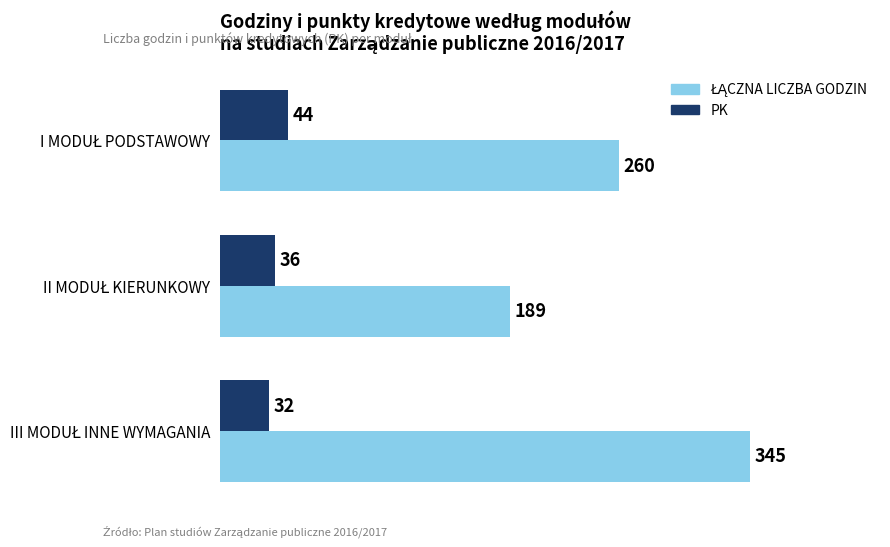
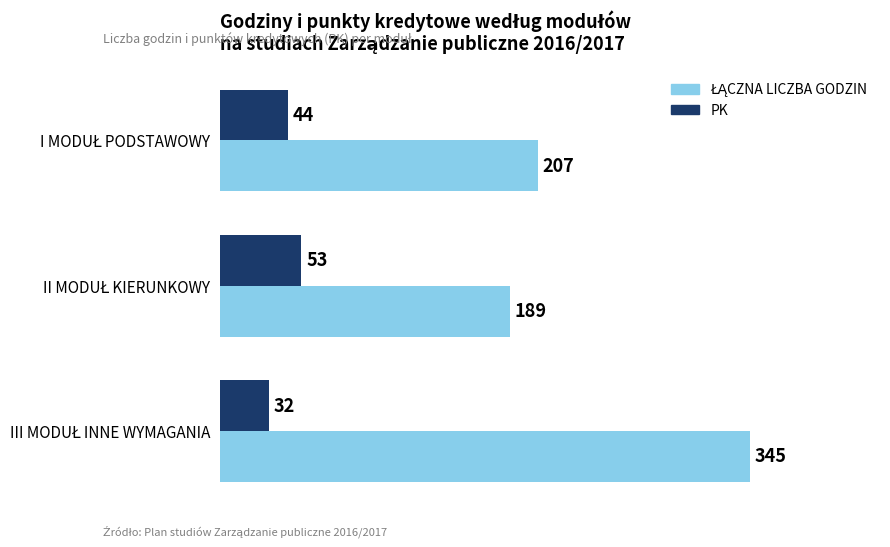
ŁĄCZNA LICZBA GODZIN, I MODUŁ PODSTAWOWY: 260 -> 207
PK, II MODUŁ KIERUNKOWY: 36 -> 53
